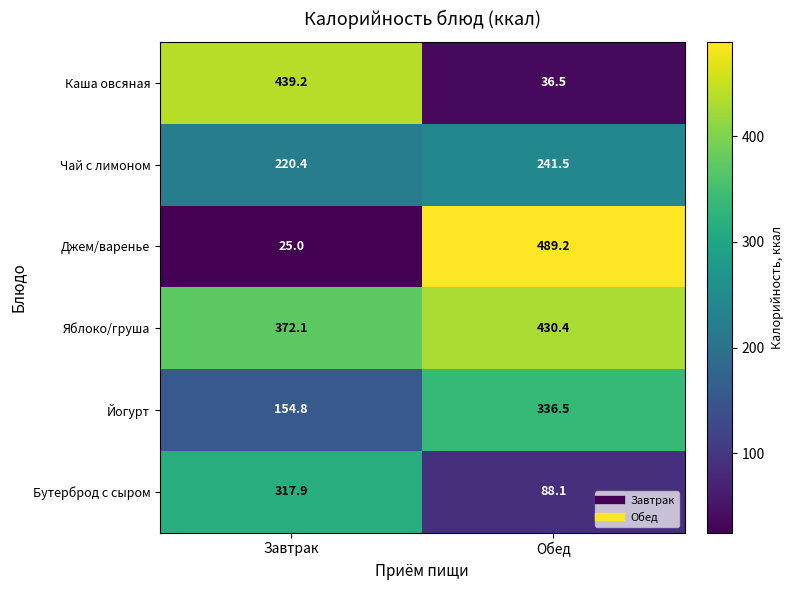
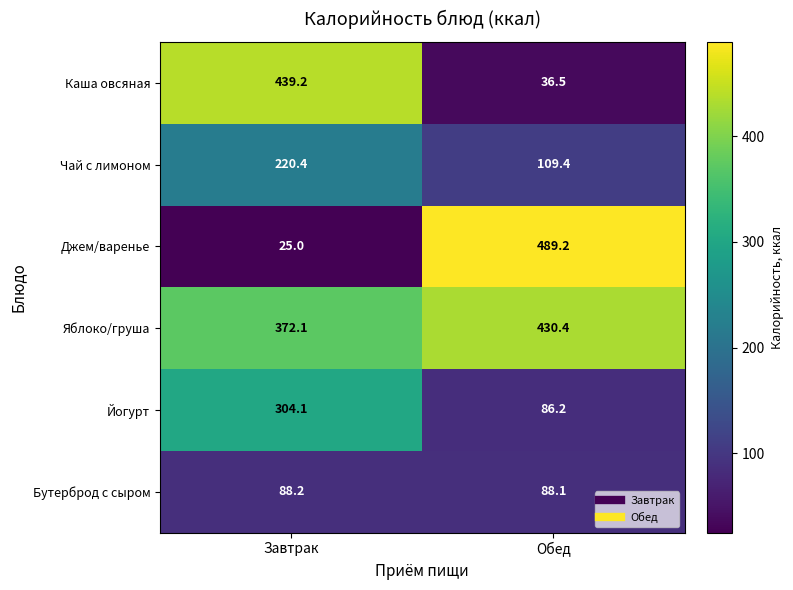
Чай с лимоном, Обед: 241.5 -> 109.4
Йогурт, Завтрак: 154.8 -> 304.1
Йогурт, Обед: 336.5 -> 86.2
Бутерброд с сыром, Завтрак: 317.9 -> 88.2
